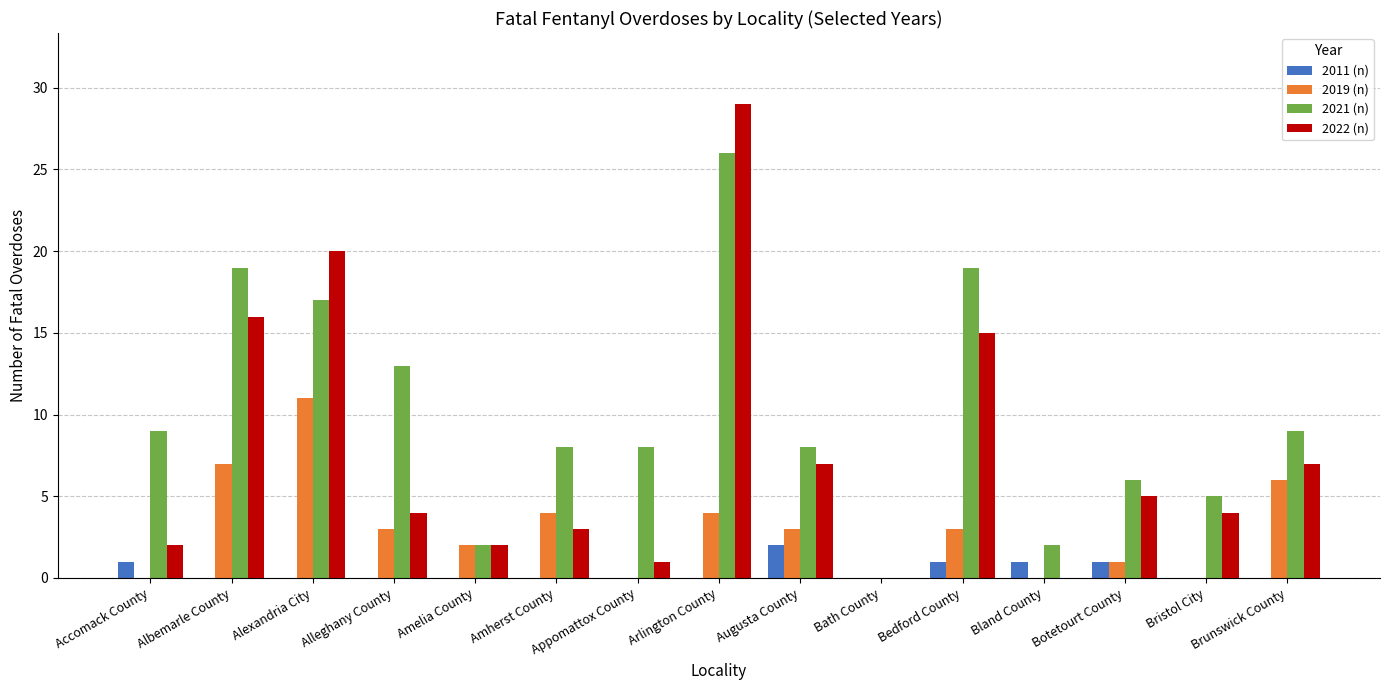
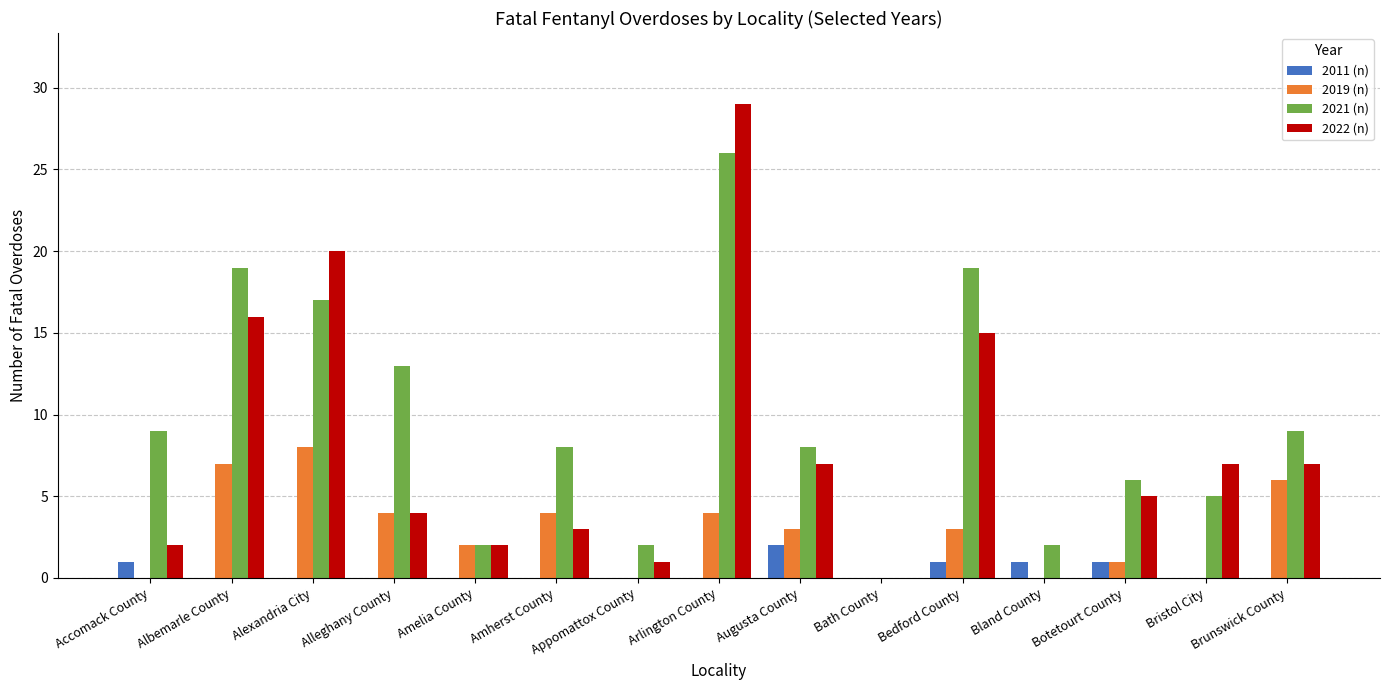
2019 (n), Alexandria City: 11 -> 8
2019 (n), Alleghany County: 3 -> 4
2021 (n), Appomattox County: 8 -> 2
2022 (n), Bristol City: 4 -> 7
